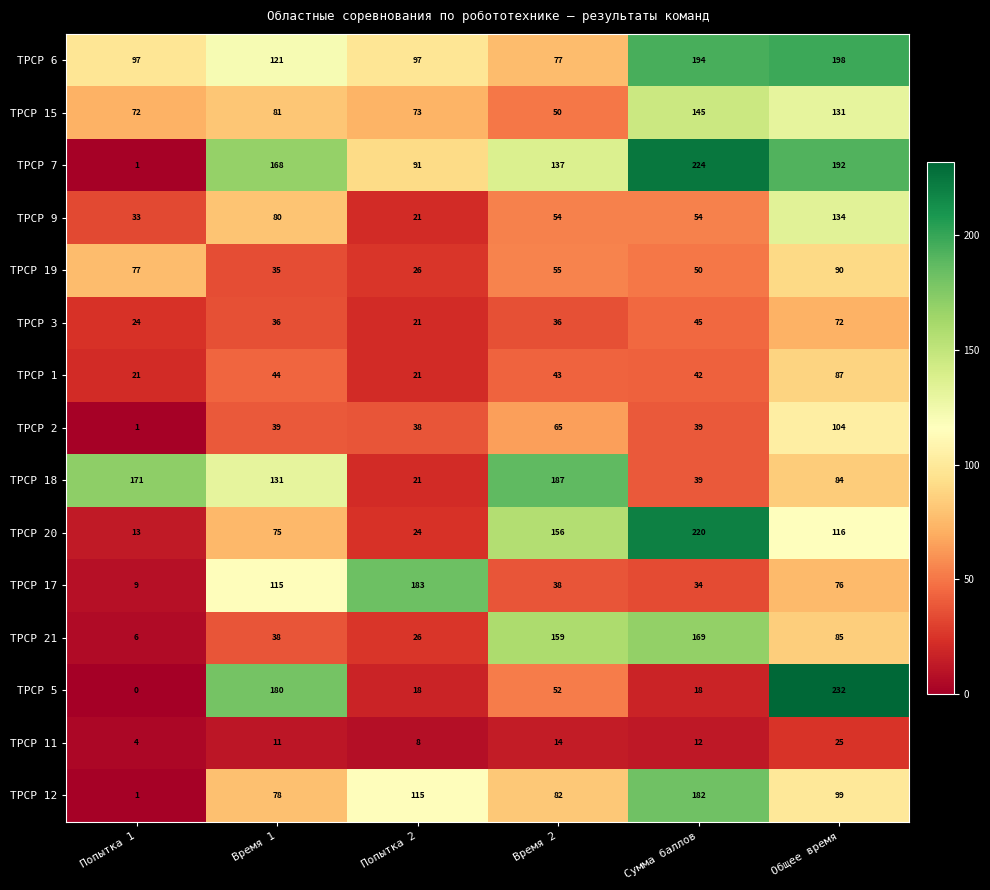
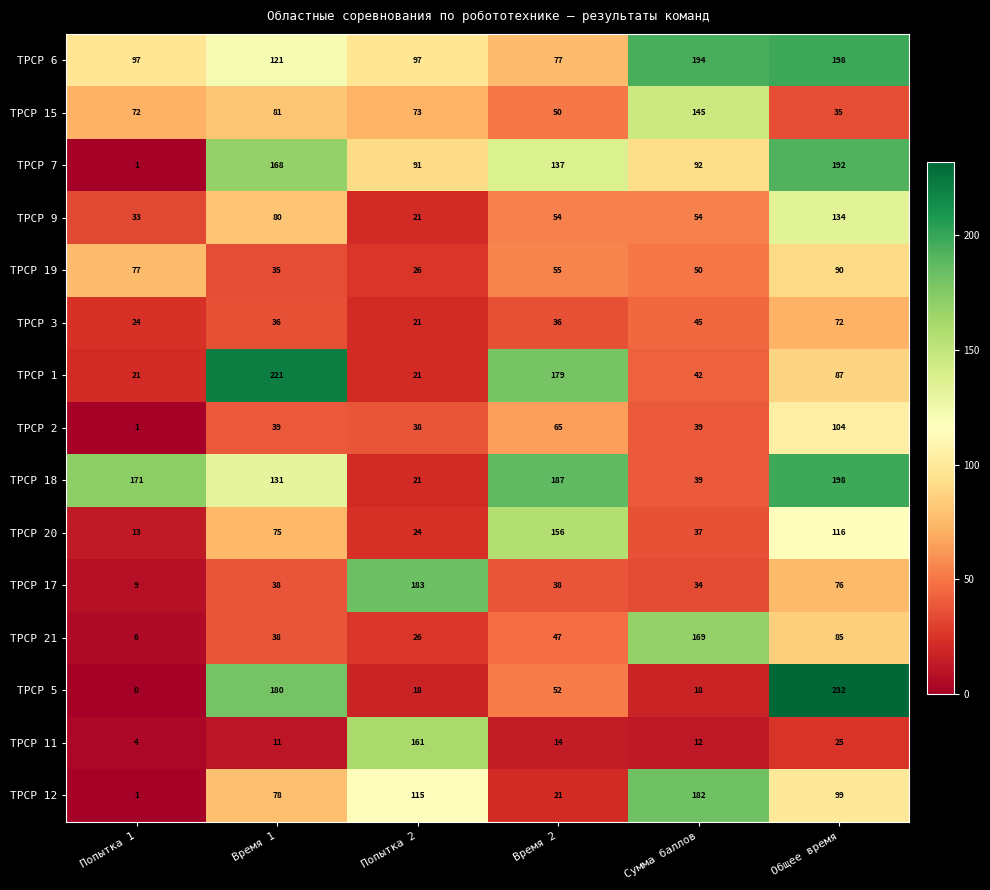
ТРСР 15, Общее время: 131 -> 35
ТРСР 7, Сумма баллов: 224 -> 92
ТРСР 1, Время 1: 44 -> 221
ТРСР 1, Время 2: 43 -> 179
ТРСР 18, Общее время: 84 -> 198
ТРСР 20, Сумма баллов: 220 -> 37
ТРСР 17, Время 1: 115 -> 38
ТРСР 21, Время 2: 159 -> 47
ТРСР 11, Попытка 2: 8 -> 161
ТРСР 12, Время 2: 82 -> 21
